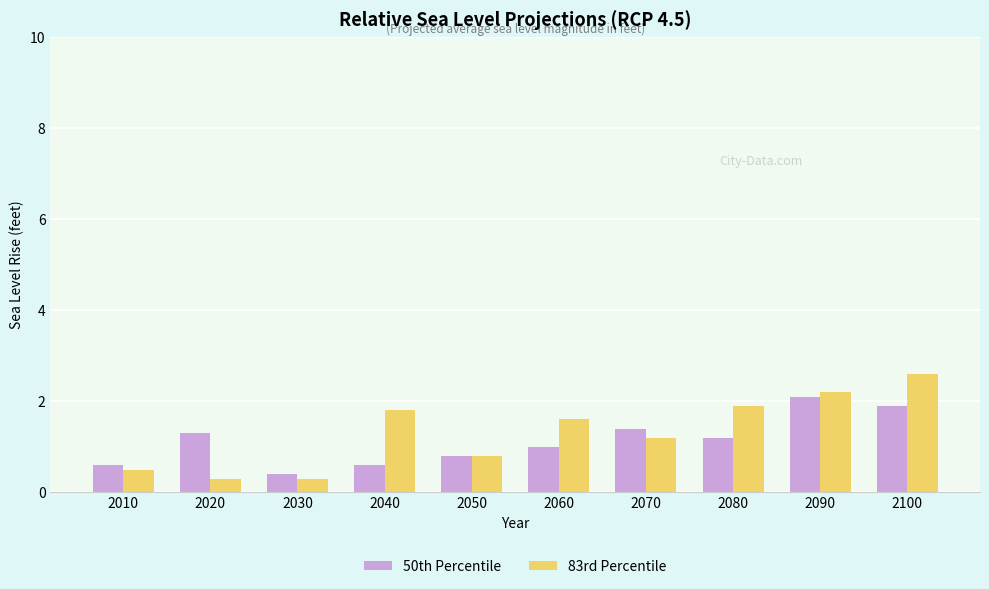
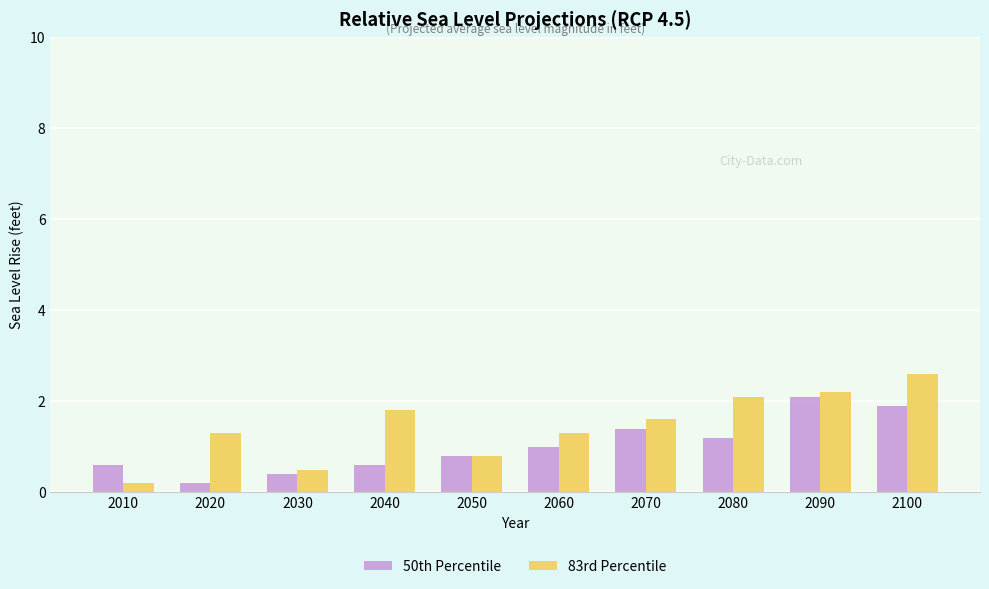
83rd Percentile, 2010: 0.5 -> 0.2
50th Percentile, 2020: 1.3 -> 0.2
83rd Percentile, 2020: 0.3 -> 1.3
83rd Percentile, 2030: 0.3 -> 0.5
83rd Percentile, 2060: 1.6 -> 1.3
83rd Percentile, 2070: 1.2 -> 1.6
83rd Percentile, 2080: 1.9 -> 2.1
